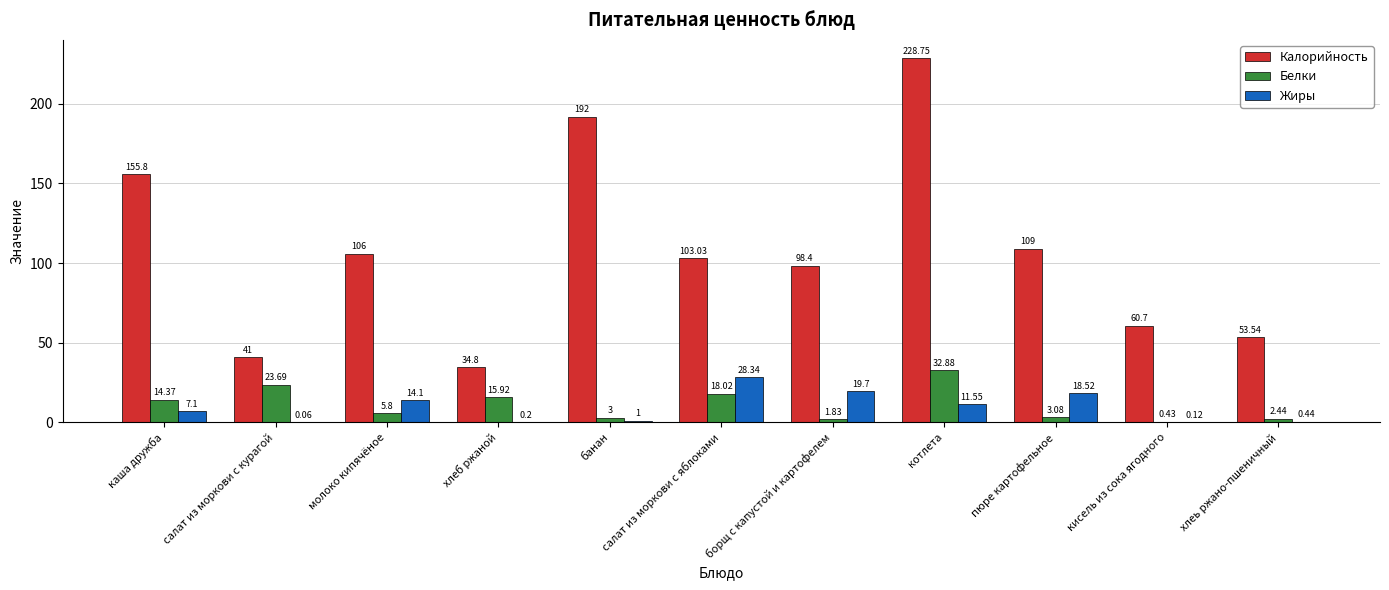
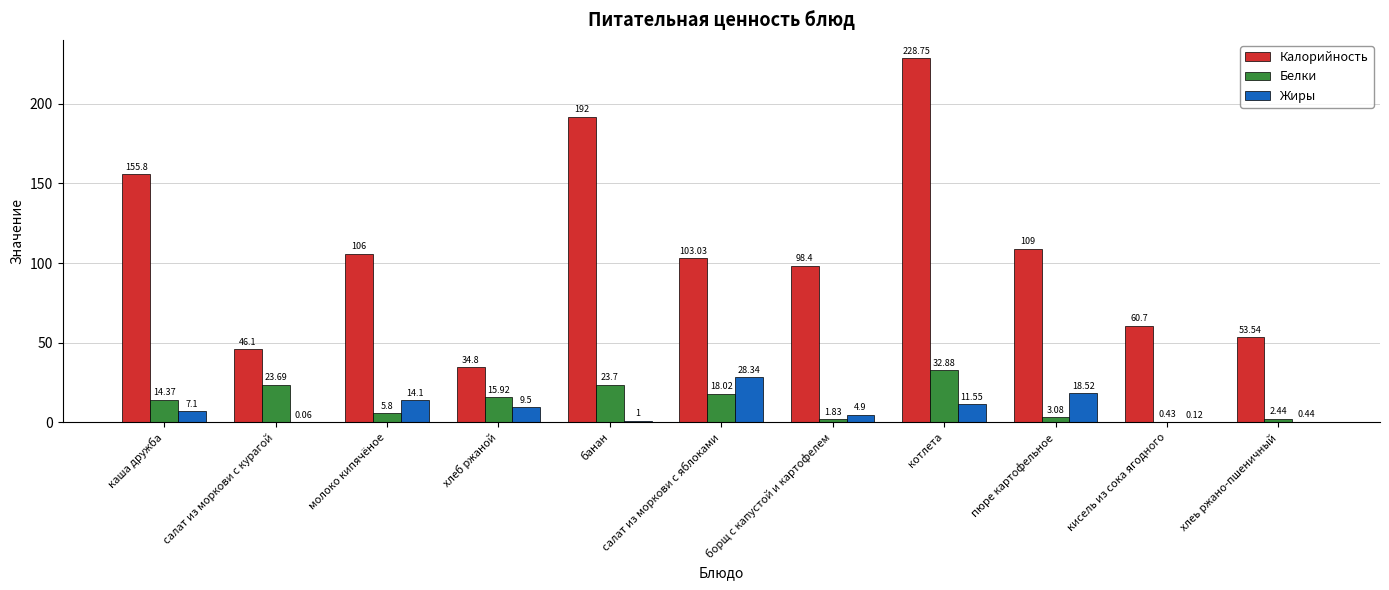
Калорийность, салат из моркови с курагой: 41 -> 46.1
Жиры, хлеб ржаной: 0.2 -> 9.5
Белки, банан: 3 -> 23.7
Жиры, борщ с капустой и картофелем: 19.7 -> 4.9
